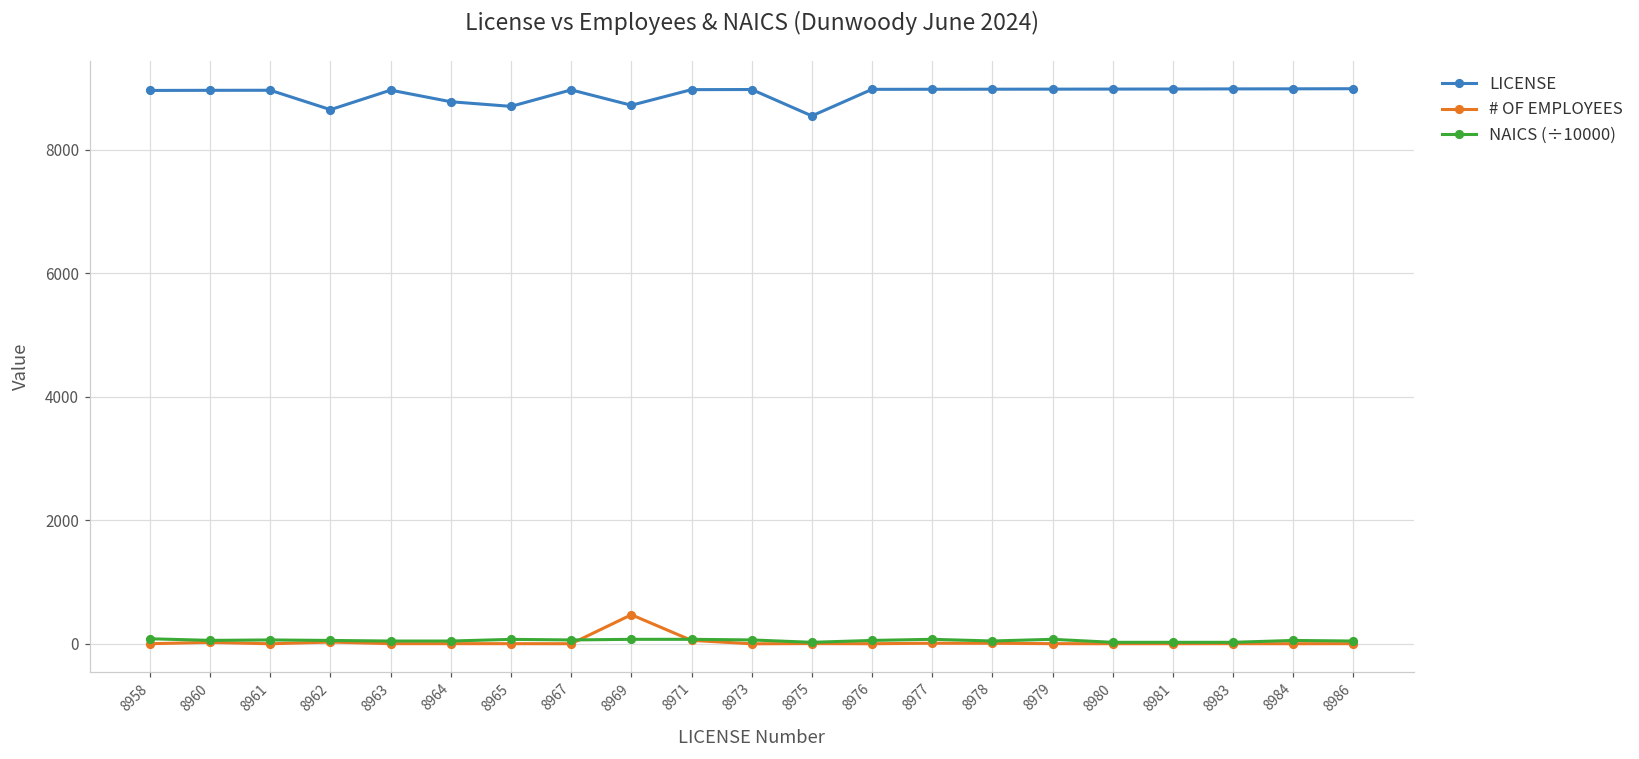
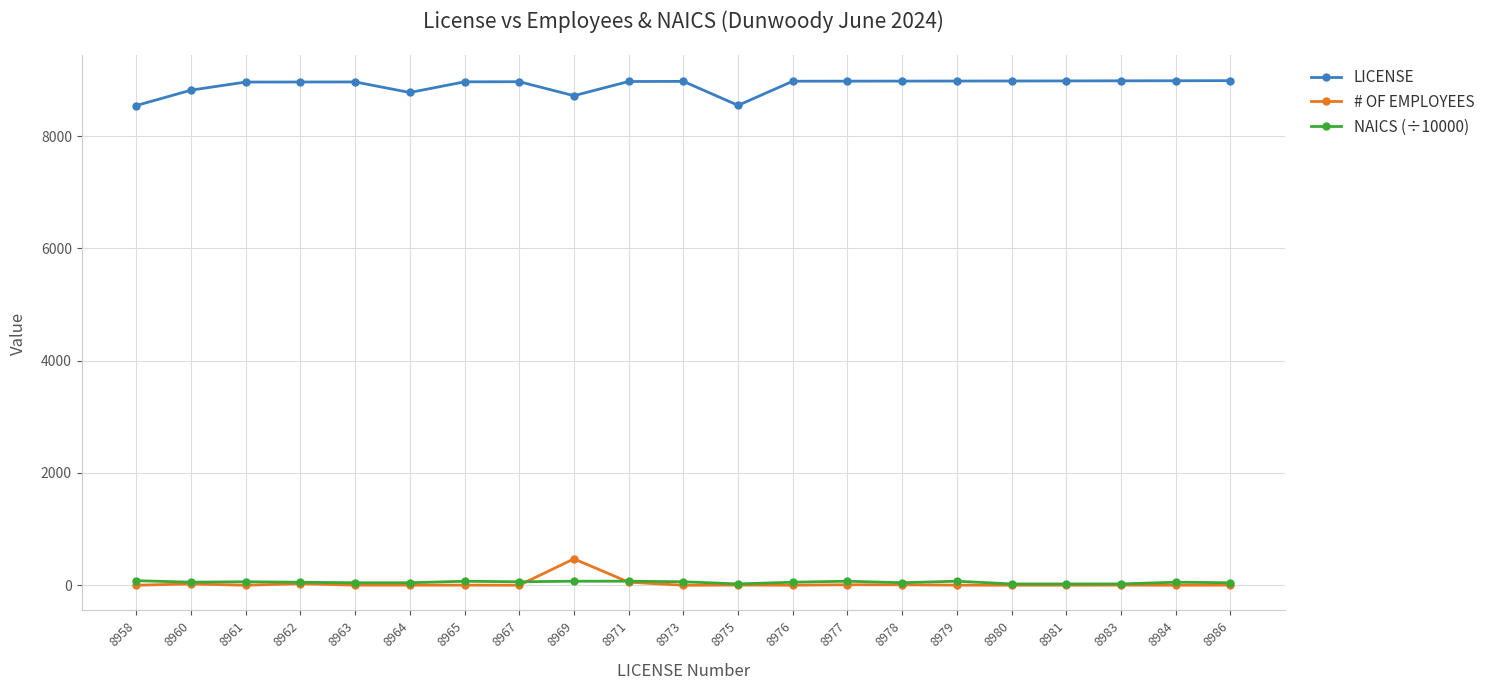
LICENSE, 8958: 9000 -> 8500
LICENSE, 8960: 9000 -> 8800
LICENSE, 8962: 8600 -> 9000
LICENSE, 8965: 8700 -> 9000
